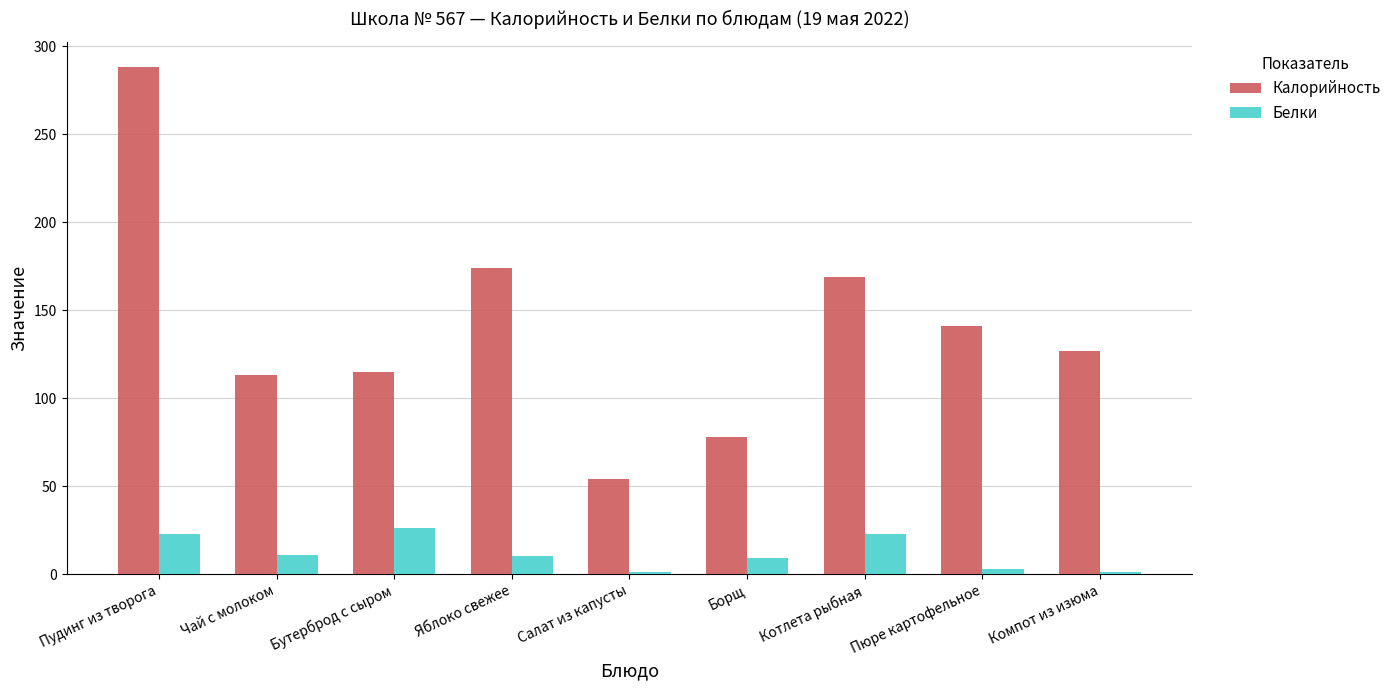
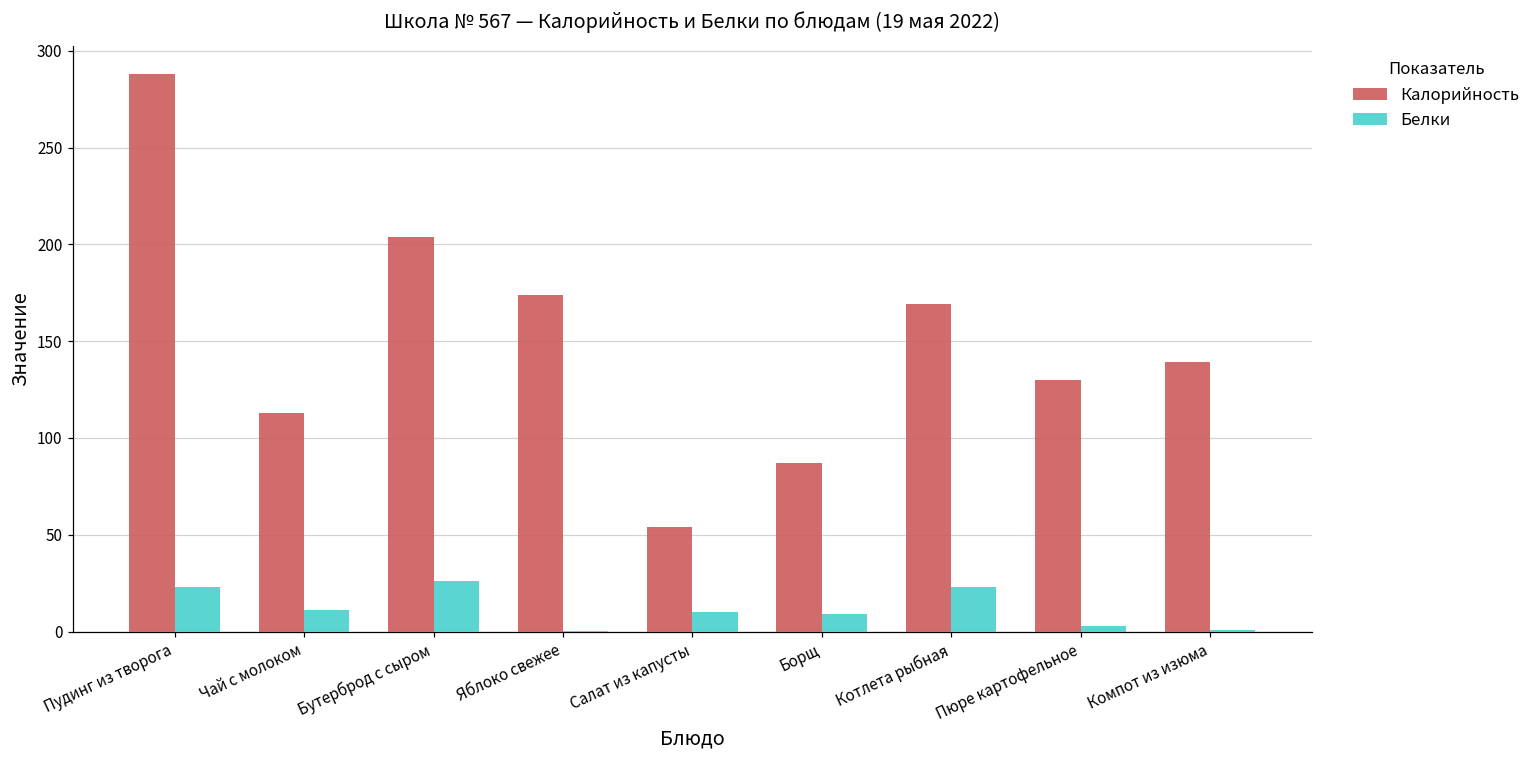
Калорийность, Бутерброд с сыром: 115 -> 204
Белки, Яблоко свежее: 10 -> 0
Белки, Салат из капусты: 1 -> 10
Калорийность, Борщ: 78 -> 87
Калорийность, Пюре картофельное: 141 -> 130
Калорийность, Компот из изюма: 127 -> 139
